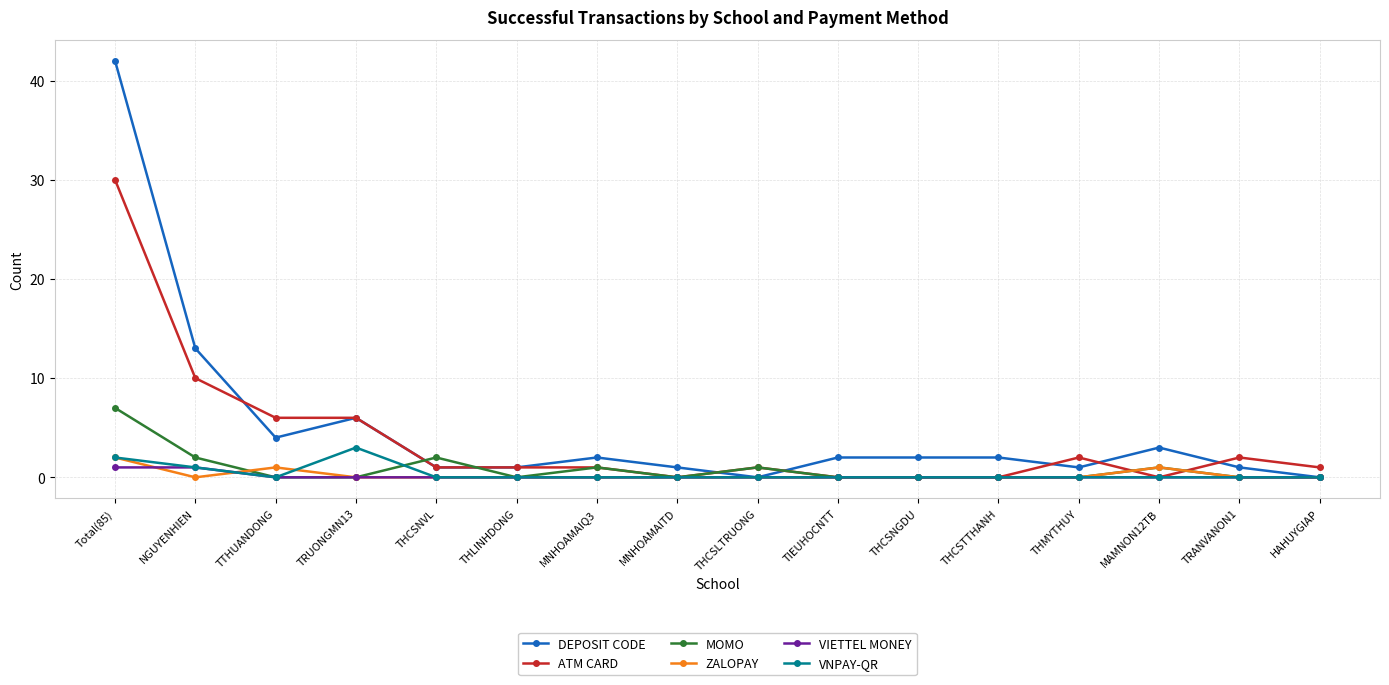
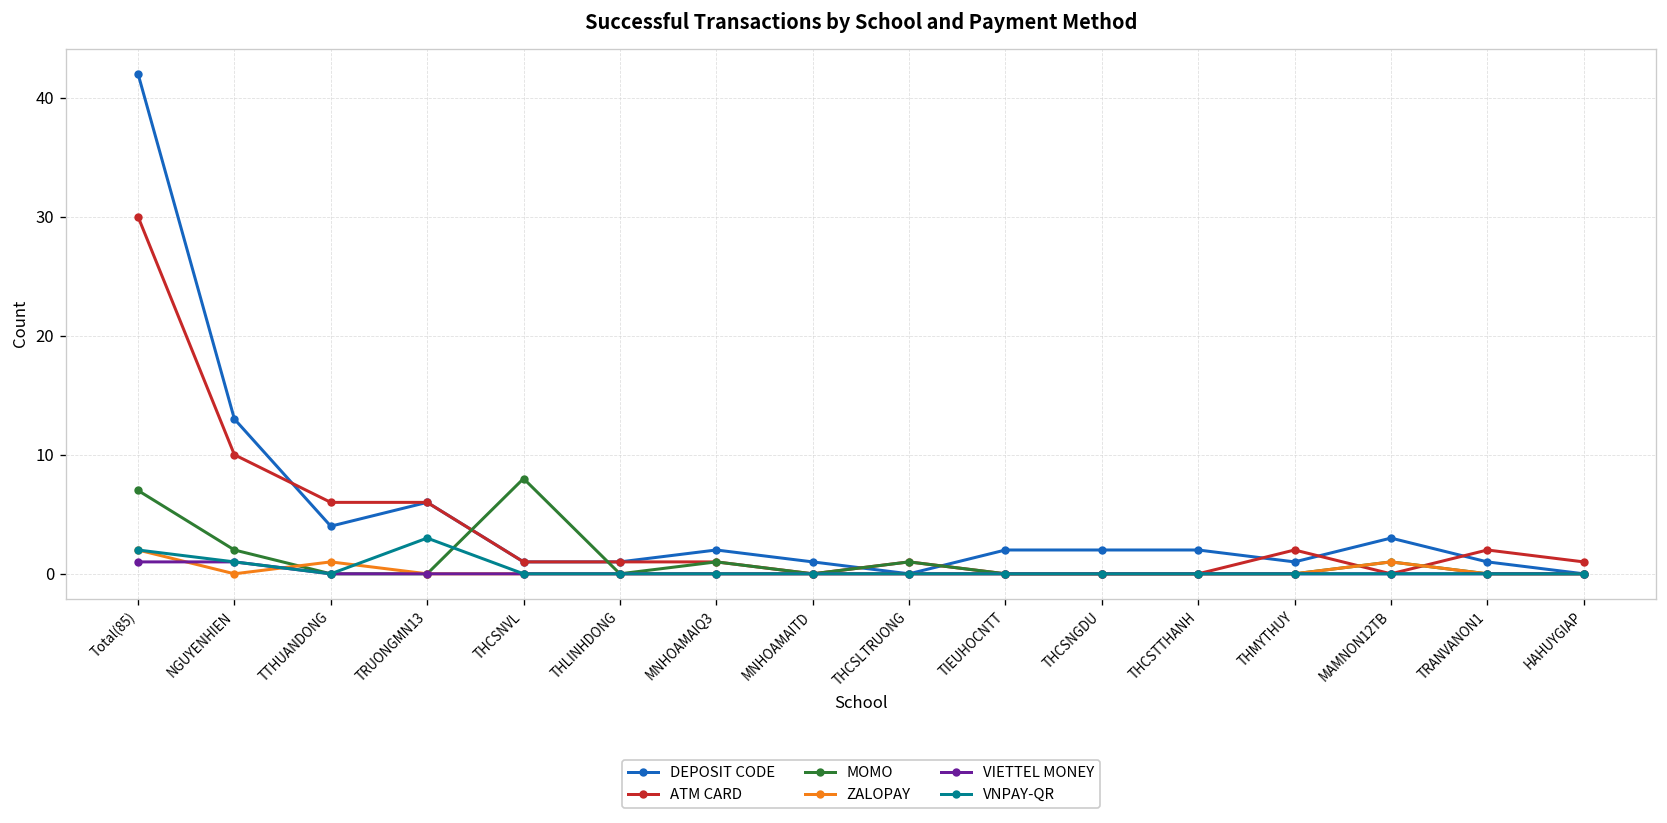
MOMO, THCSNVL: 2 -> 8
